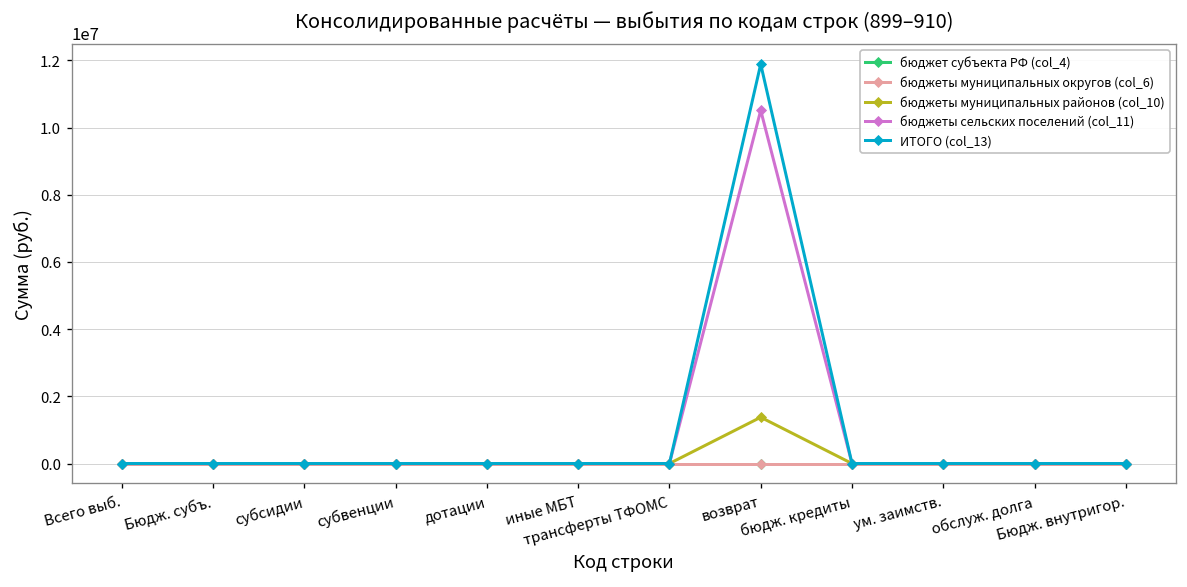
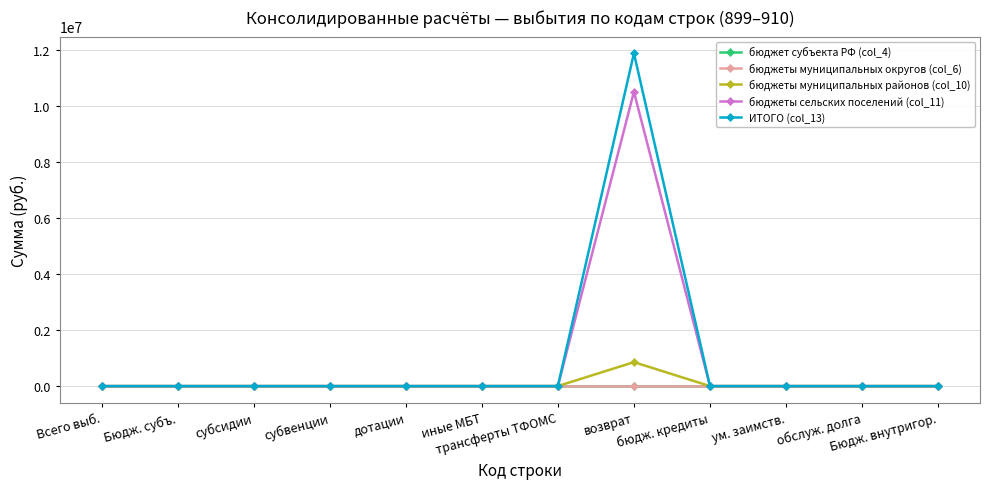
бюджеты муниципальных районов (col_10), возврат: 1400000 -> 900000
